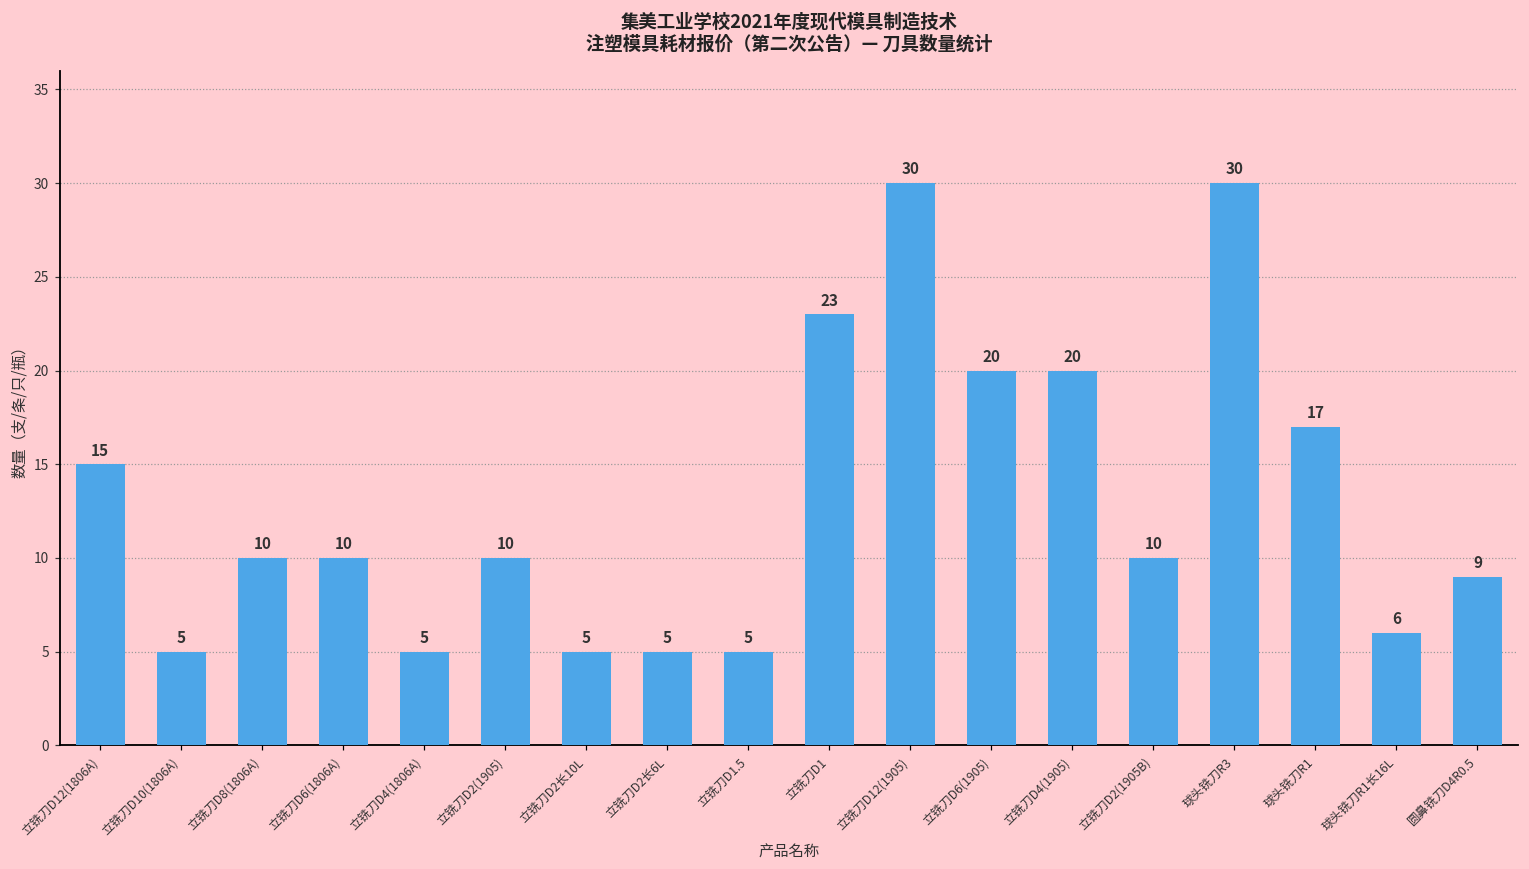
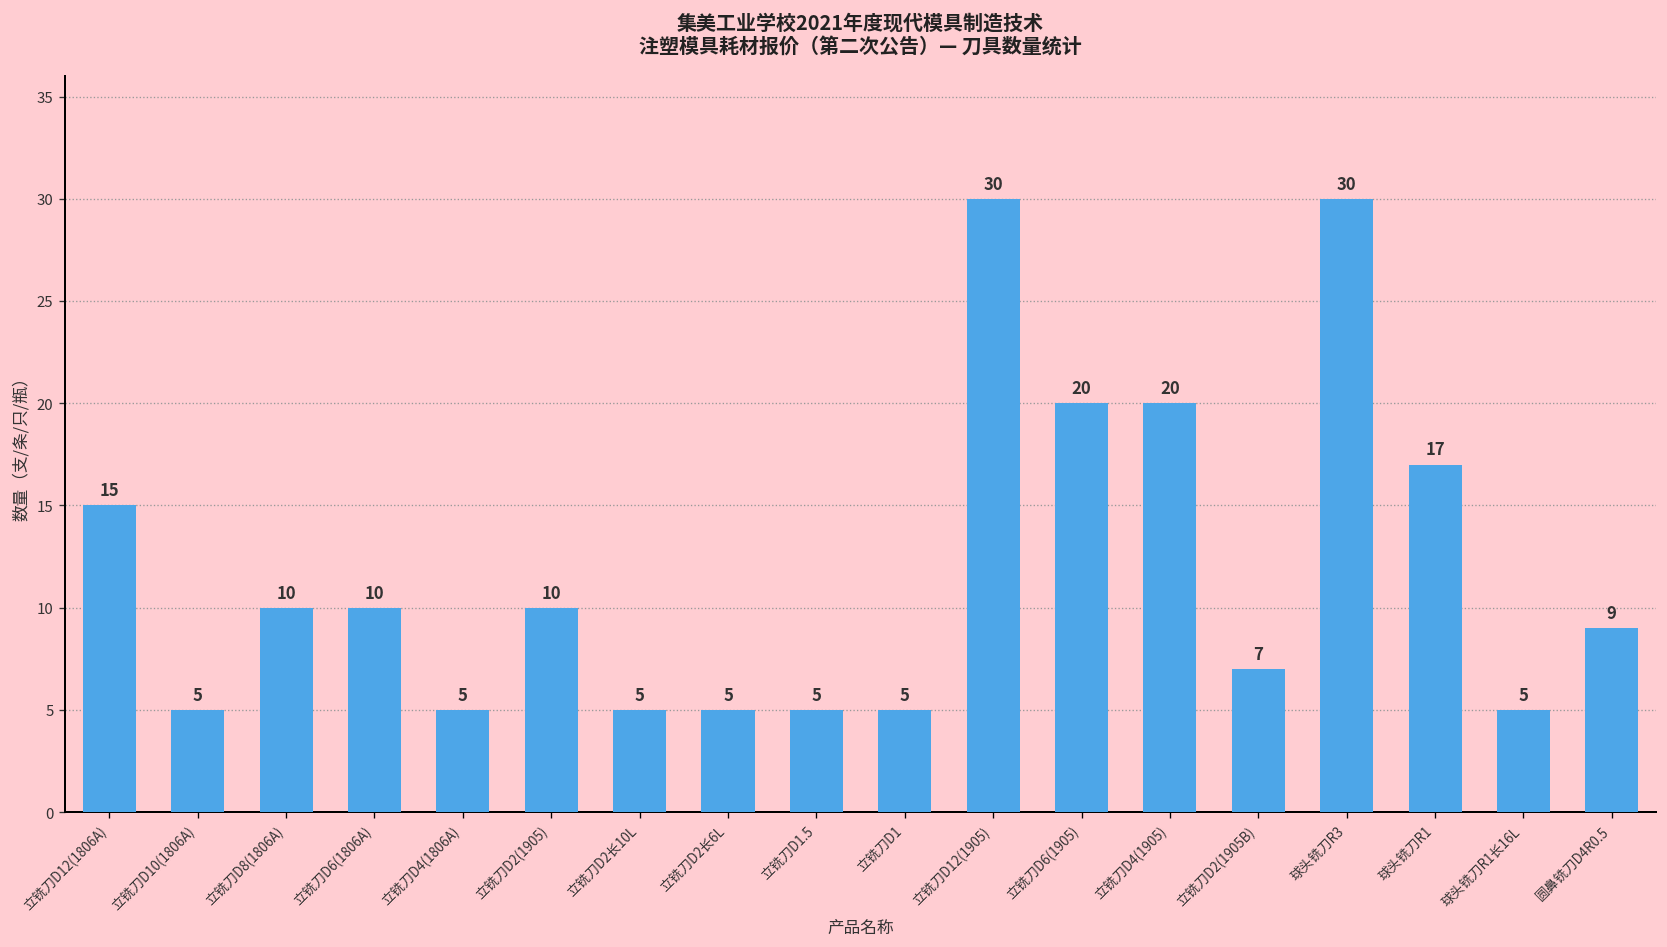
立铣刀D1: 23 -> 5
立铣刀D2(1905B): 10 -> 7
球头铣刀R1长16L: 6 -> 5
